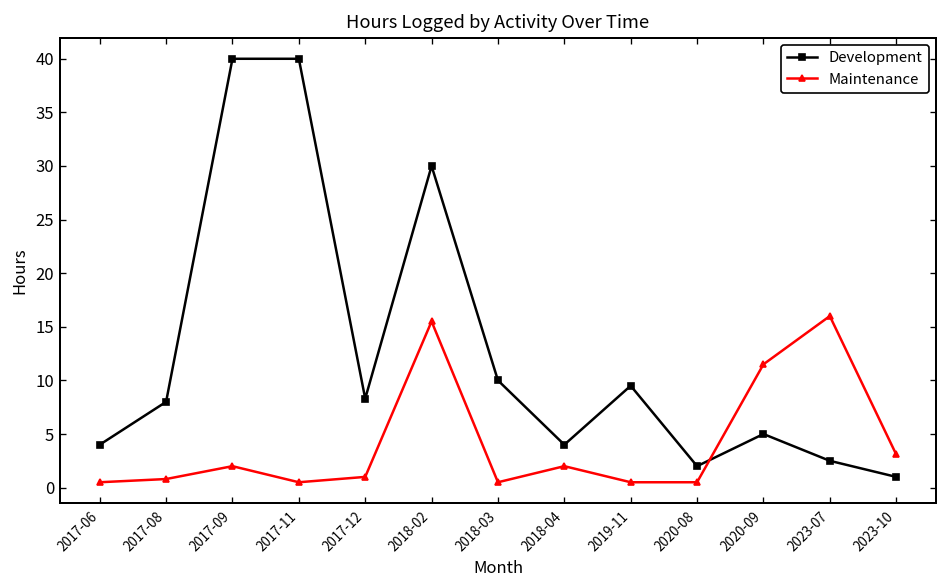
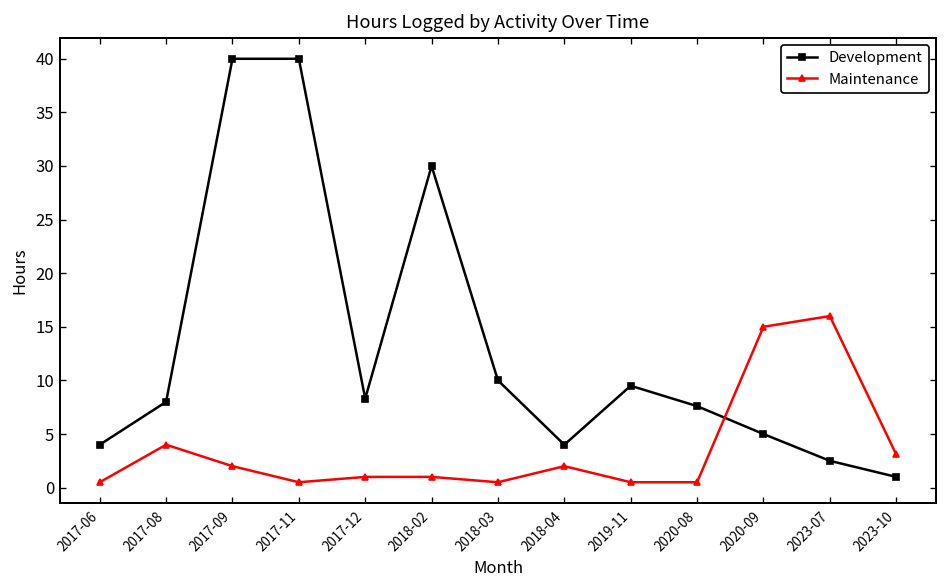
Maintenance, 2017-08: 1 -> 4
Maintenance, 2018-02: 16 -> 1
Development, 2020-08: 2 -> 8
Maintenance, 2020-09: 12 -> 15
